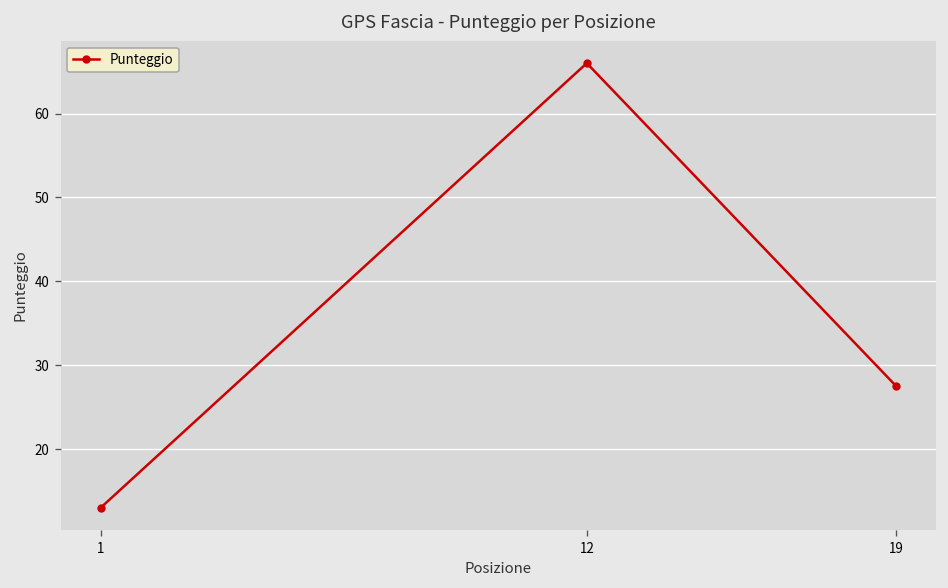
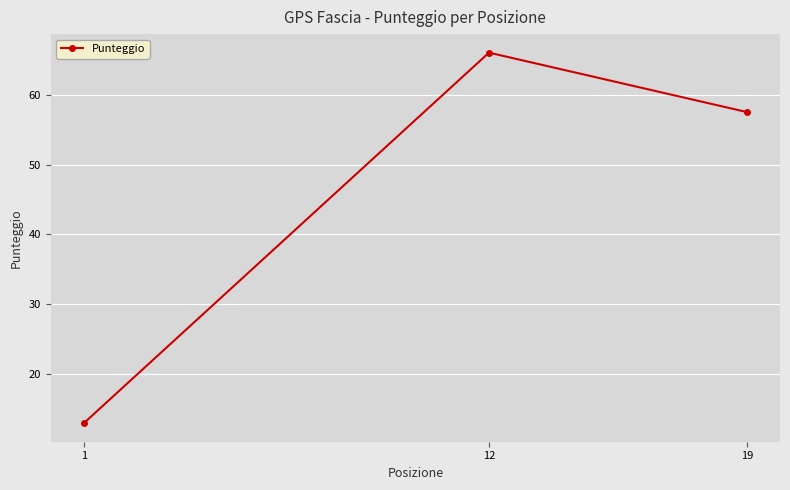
19: 28 -> 58
